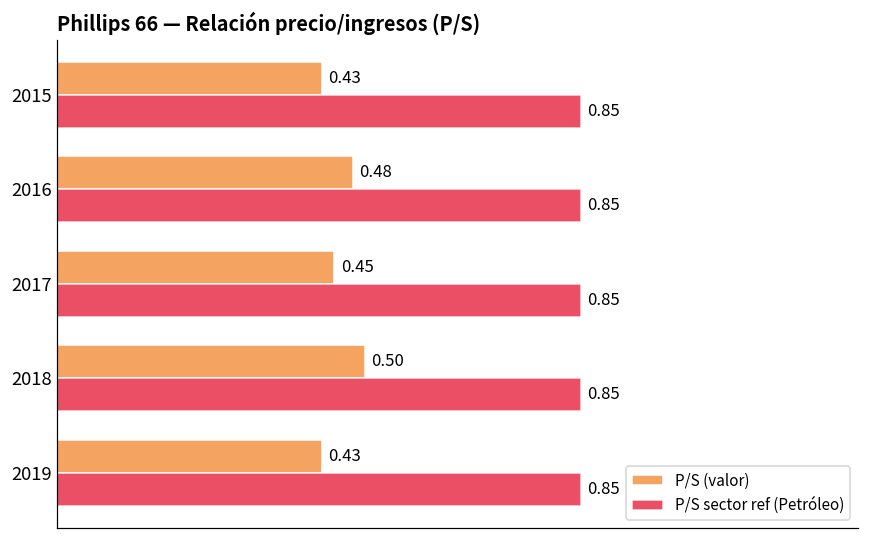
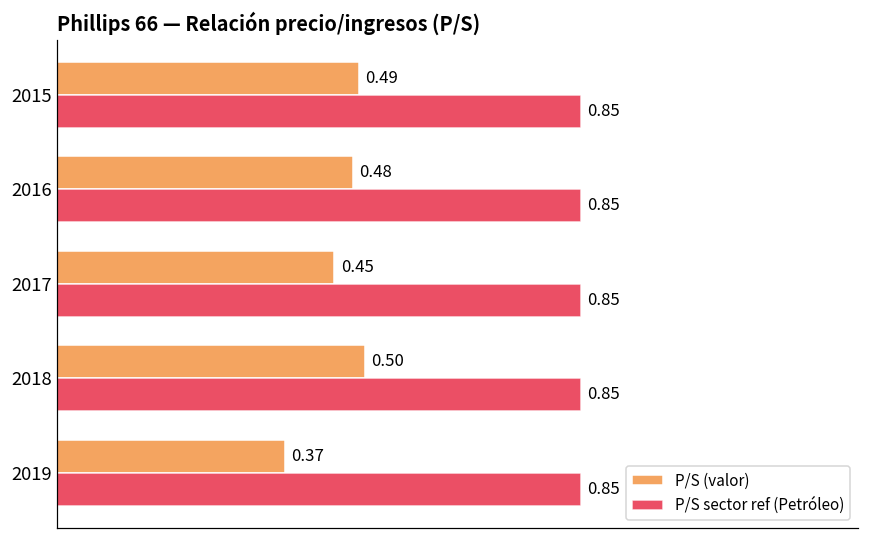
P/S (valor), 2015: 0.43 -> 0.49
P/S (valor), 2019: 0.43 -> 0.37
